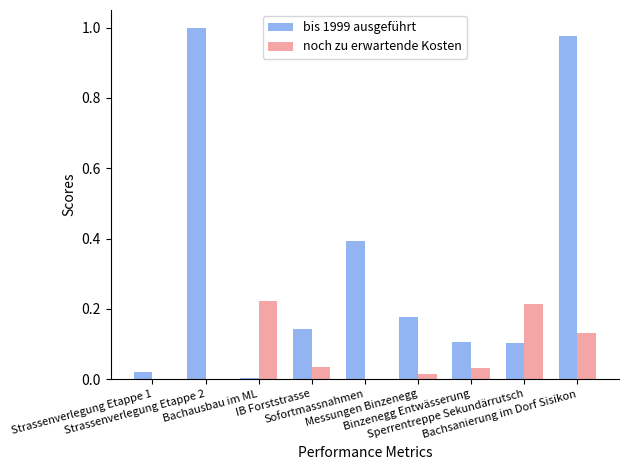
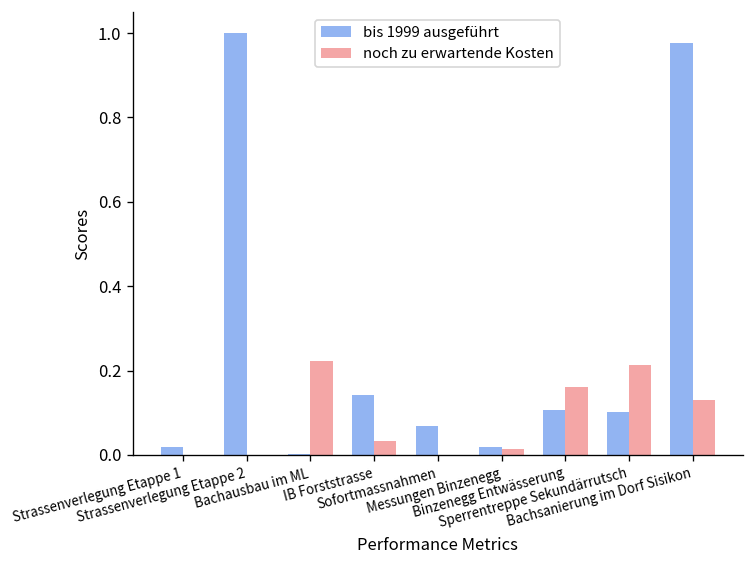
bis 1999 ausgeführt, Sofortmassnahmen: 0.39 -> 0.07
bis 1999 ausgeführt, Messungen Binzenegg: 0.18 -> 0.02
noch zu erwartende Kosten, Binzenegg Entwässerung: 0.03 -> 0.16
